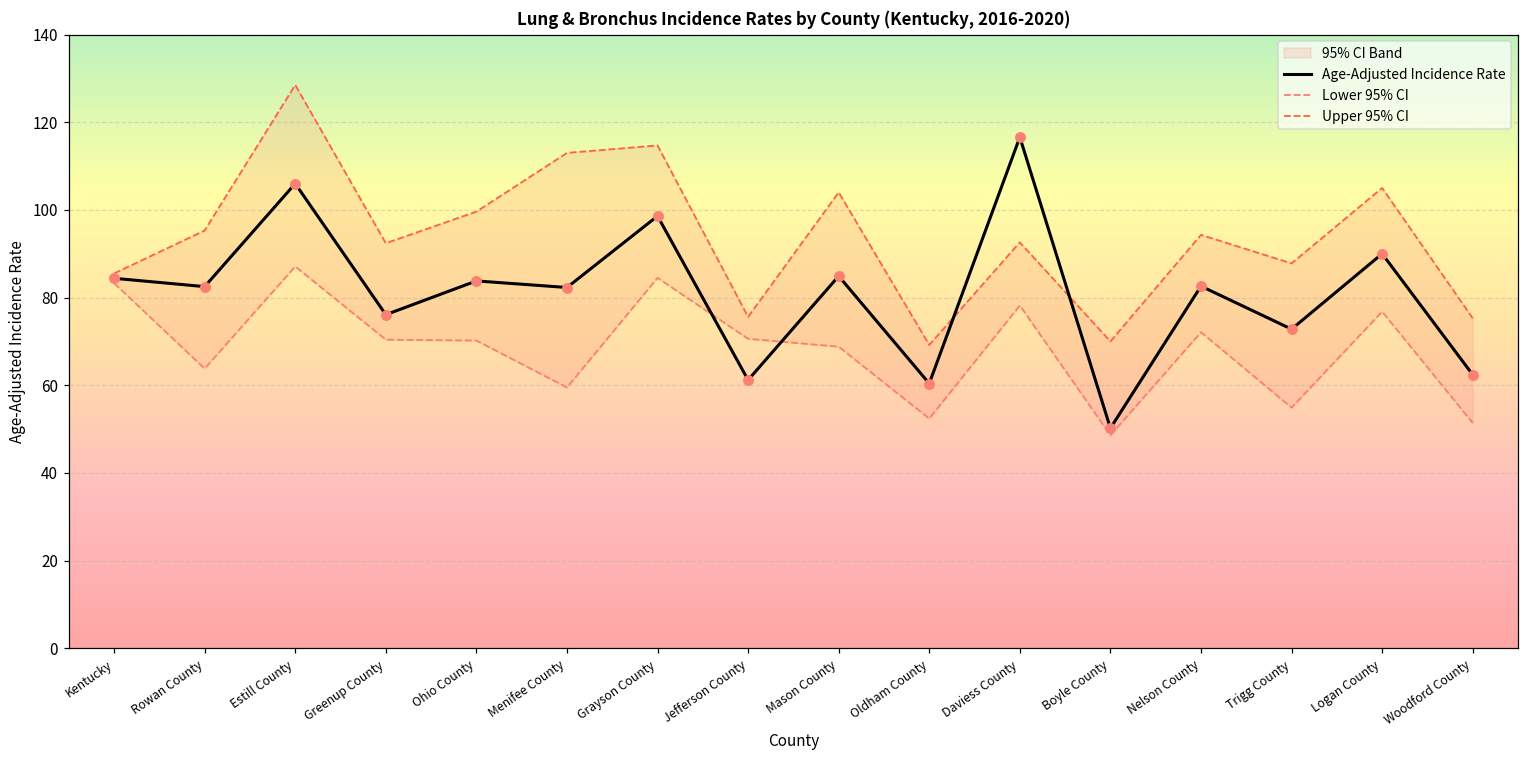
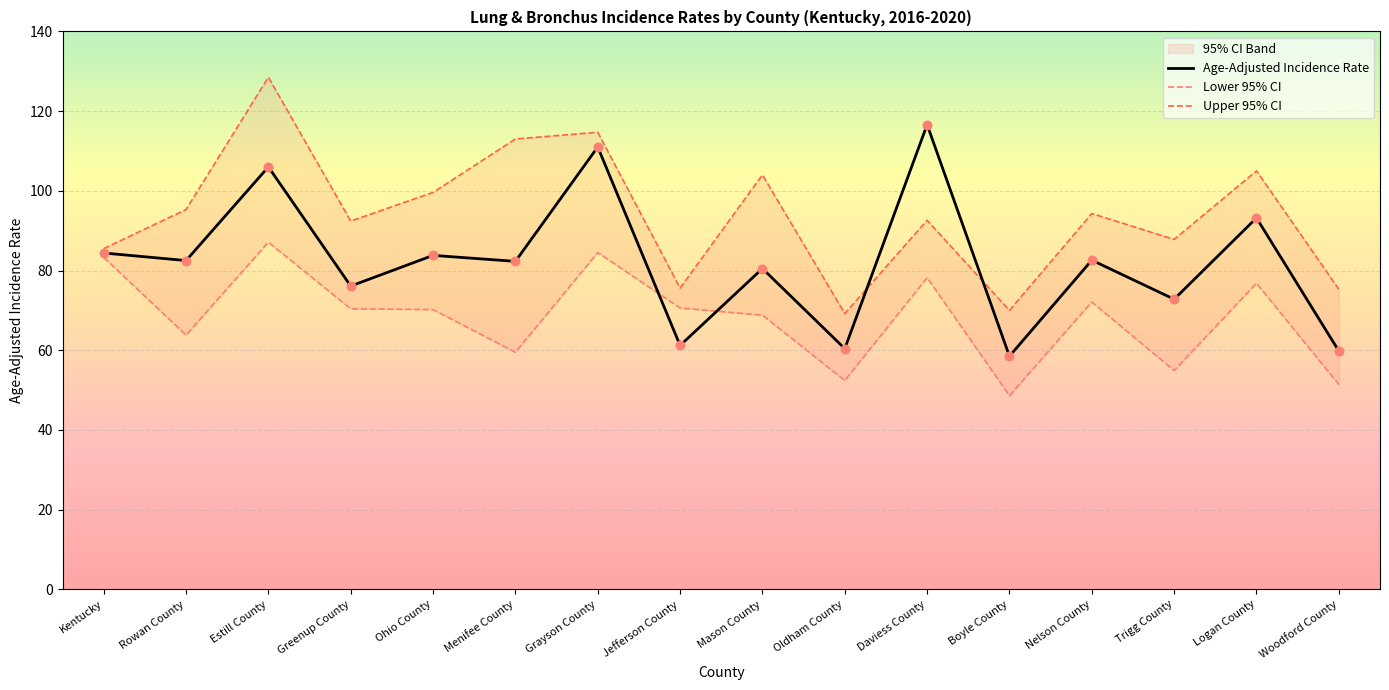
Age-Adjusted Incidence Rate, Grayson County: 99 -> 111
Age-Adjusted Incidence Rate, Mason County: 85 -> 81
Age-Adjusted Incidence Rate, Boyle County: 50 -> 59
Age-Adjusted Incidence Rate, Logan County: 90 -> 93
Age-Adjusted Incidence Rate, Woodford County: 62 -> 60
